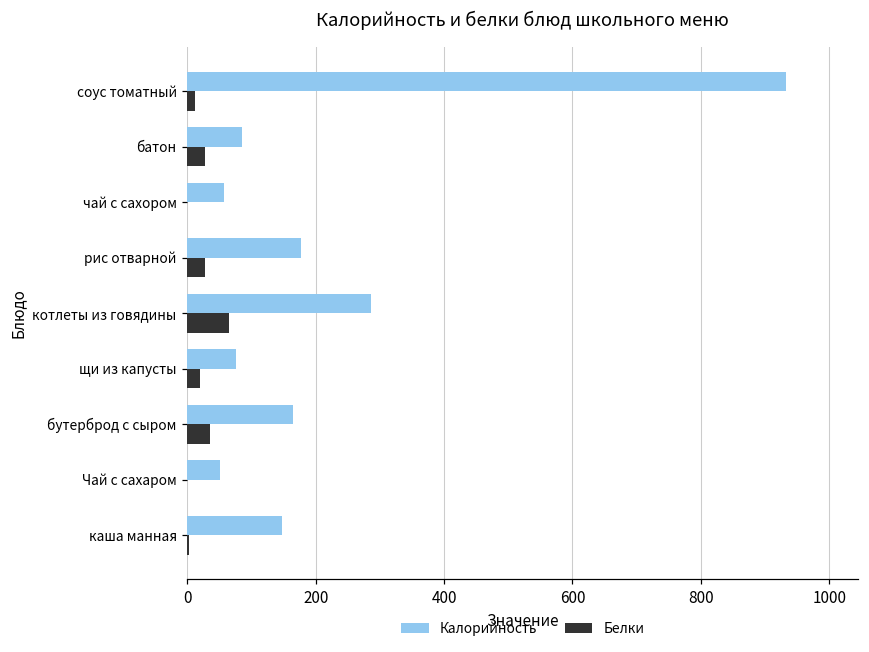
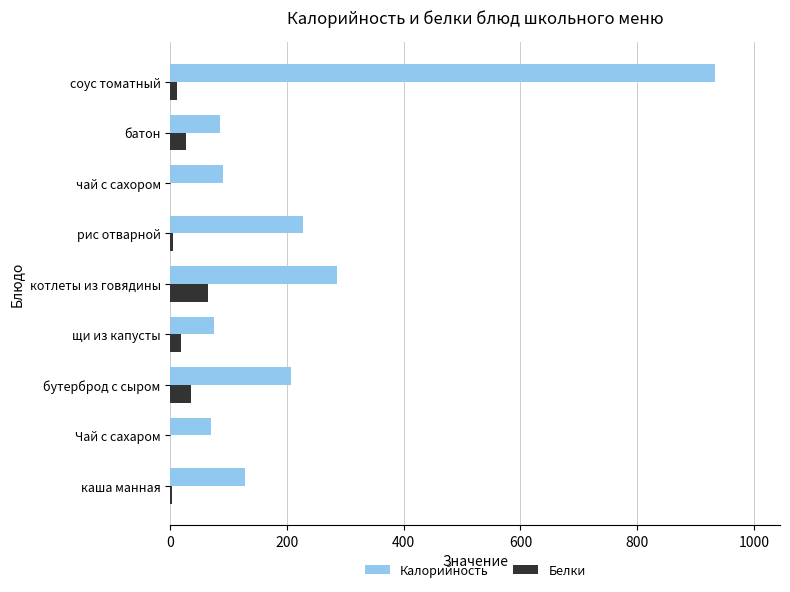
Калорийность, чай с сахором: 60 -> 90
Калорийность, рис отварной: 180 -> 230
Белки, рис отварной: 30 -> 0
Калорийность, бутерброд с сыром: 160 -> 210
Калорийность, Чай с сахаром: 50 -> 70
Калорийность, каша манная: 150 -> 130
